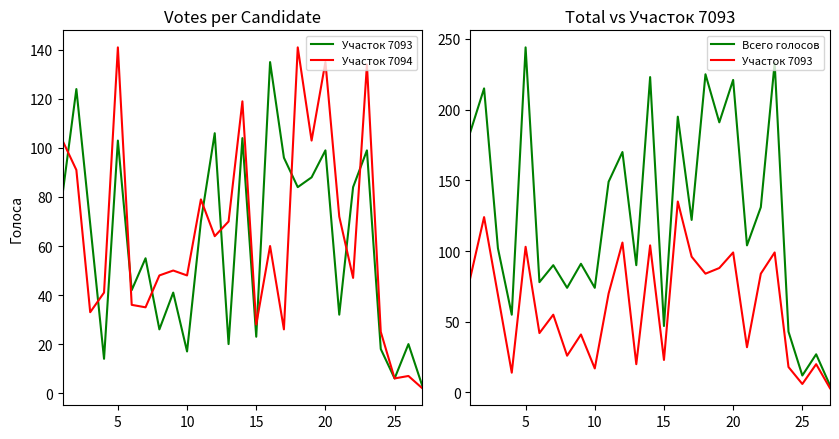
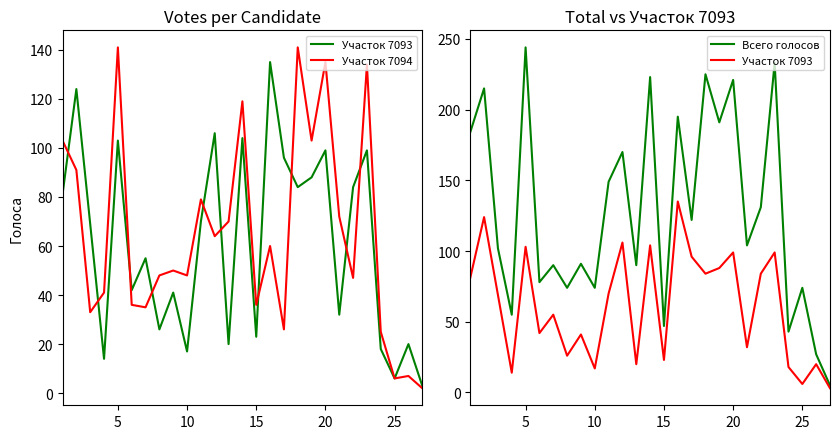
Votes per Candidate, Участок 7094, 15: 28 -> 36
Total vs Участок 7093, Всего голосов, 25: 12 -> 74
